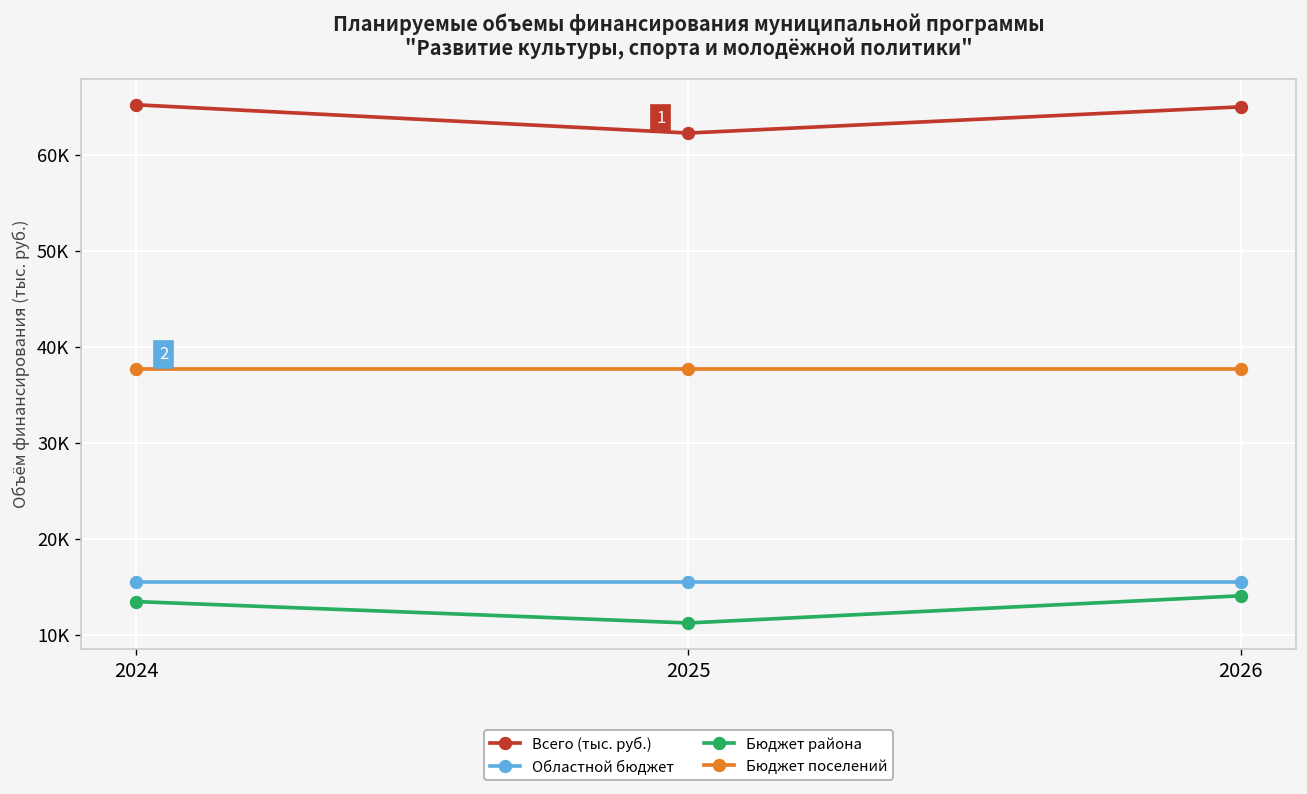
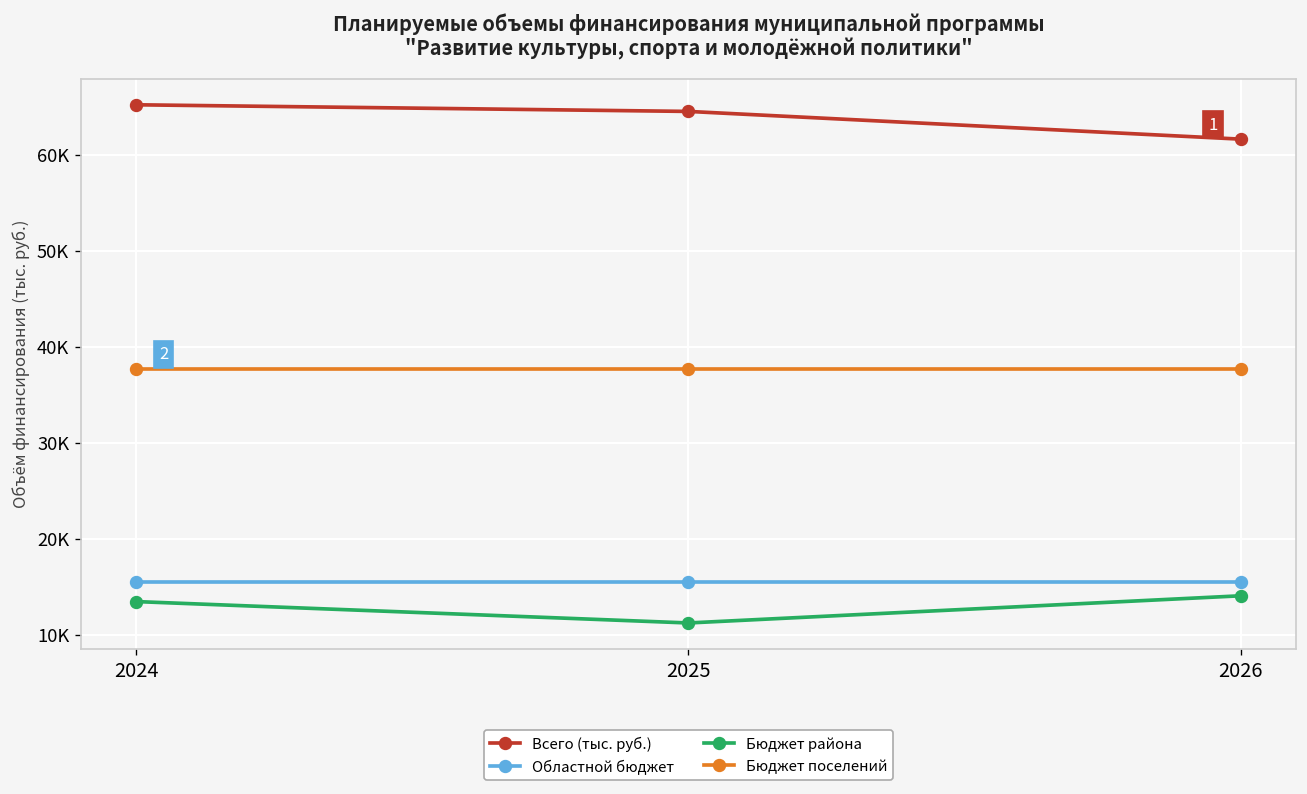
Всего (тыс. руб.), 2025: 62000 -> 64000
Всего (тыс. руб.), 2026: 65000 -> 62000
